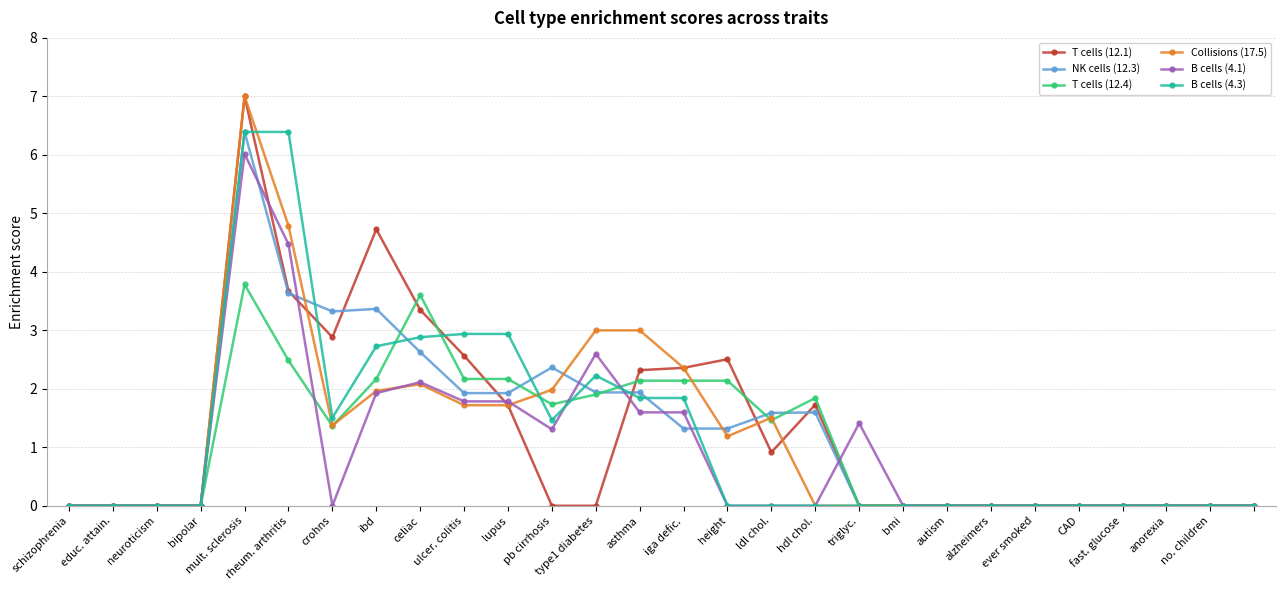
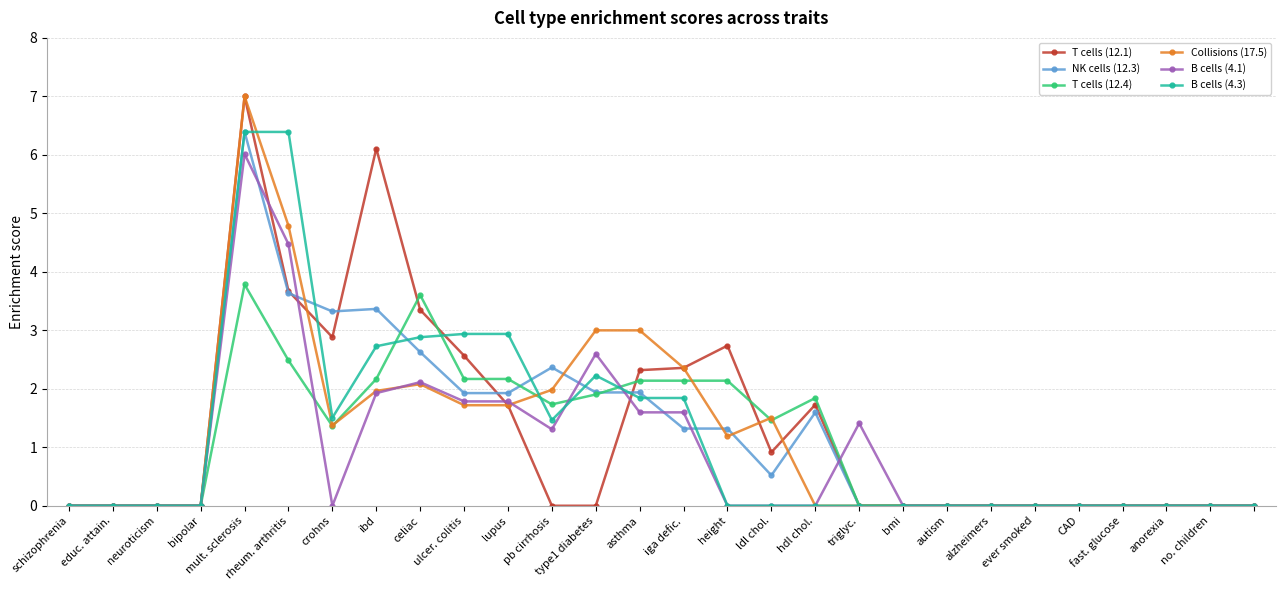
T cells (12.1), ibd: 4.7 -> 6.1
T cells (12.1), height: 2.5 -> 2.7
NK cells (12.3), ldl chol.: 1.6 -> 0.5
